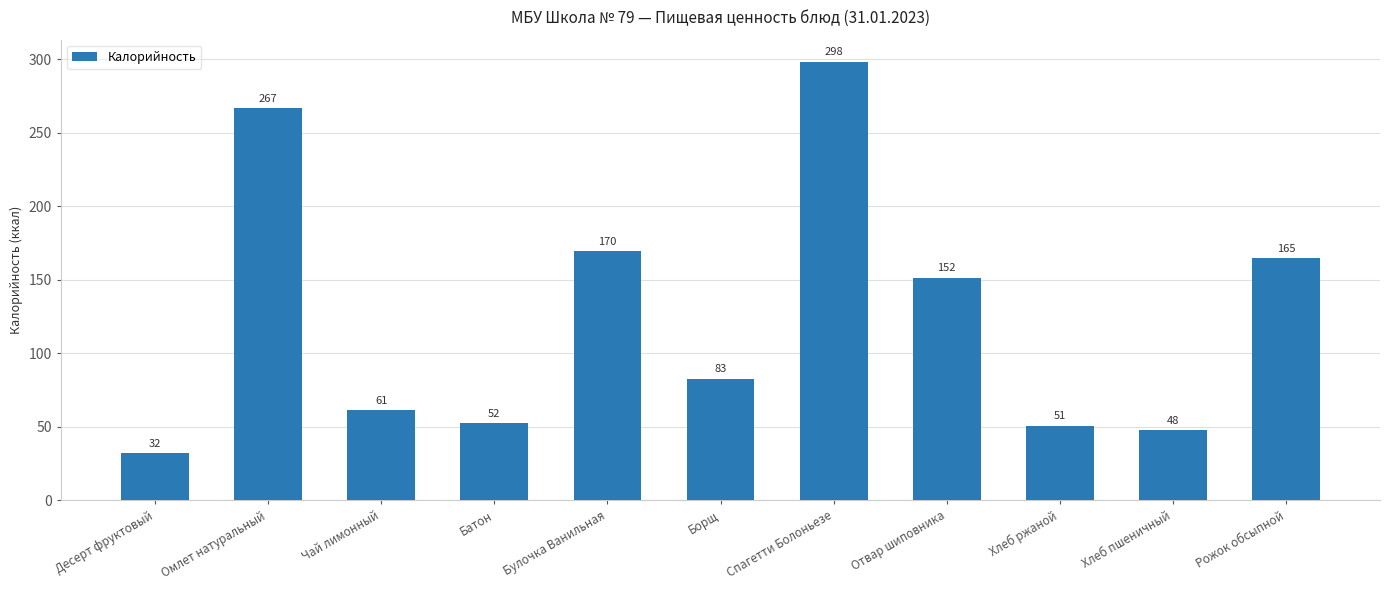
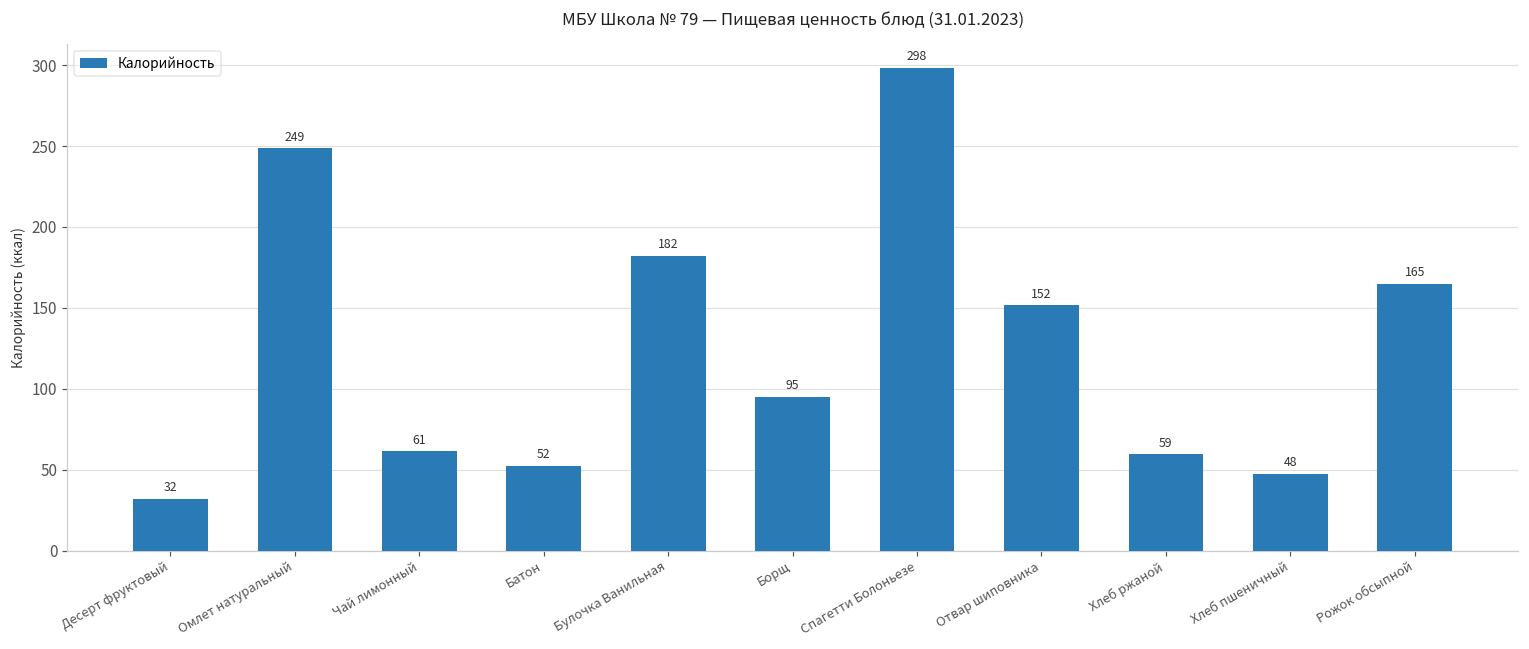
Омлет натуральный: 267 -> 249
Булочка Ванильная: 170 -> 182
Борщ: 83 -> 95
Хлеб ржаной: 51 -> 59
